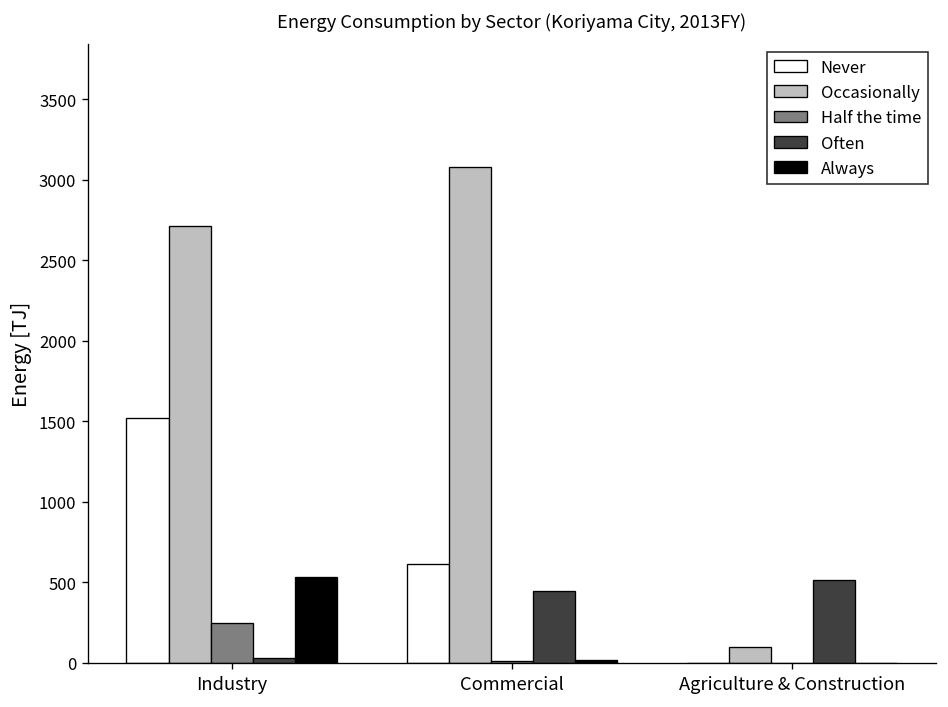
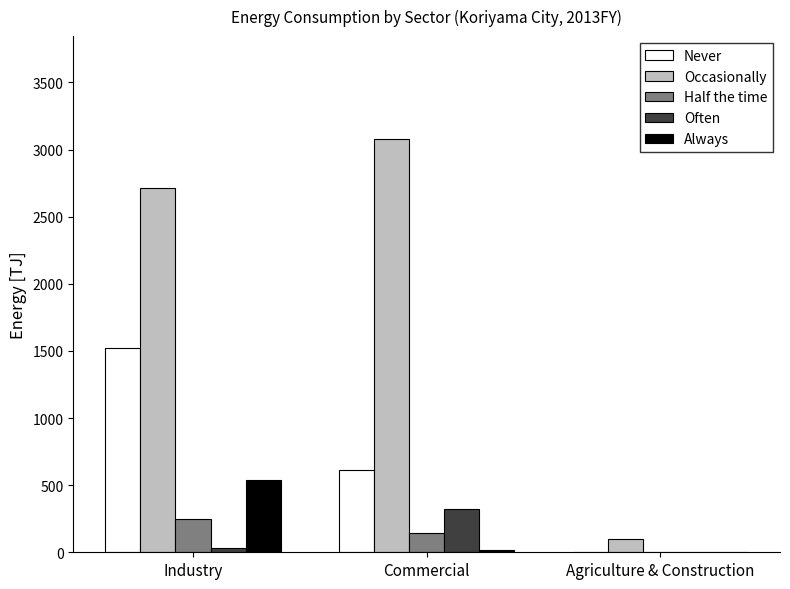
Half the time, Commercial: 10 -> 140
Often, Commercial: 440 -> 320
Often, Agriculture & Construction: 520 -> 0
